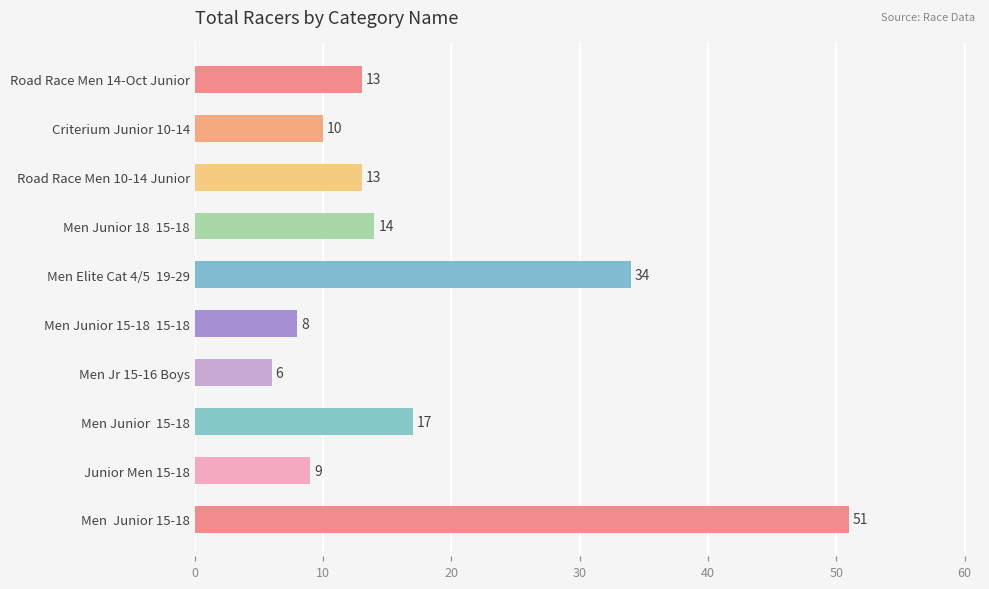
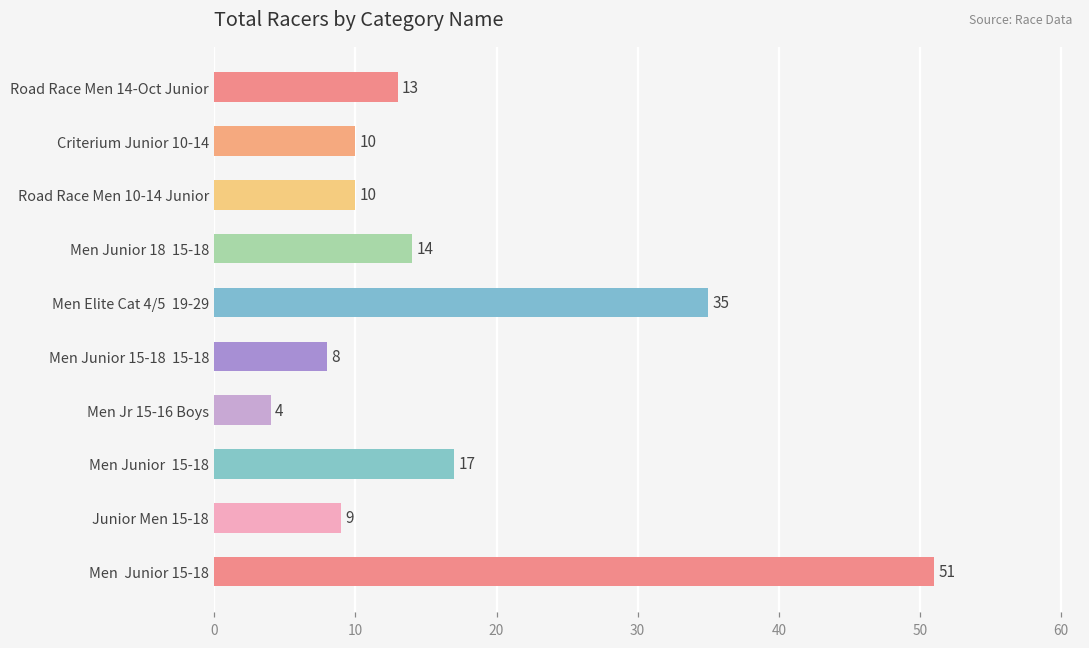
Road Race Men 10-14 Junior: 13 -> 10
Men Elite Cat 4/5 19-29: 34 -> 35
Men Jr 15-16 Boys: 6 -> 4
